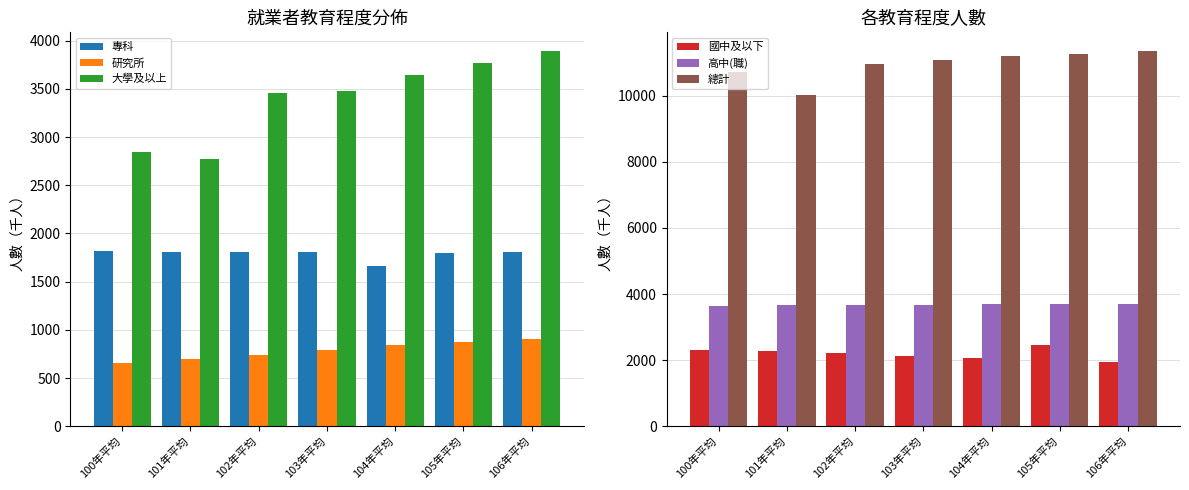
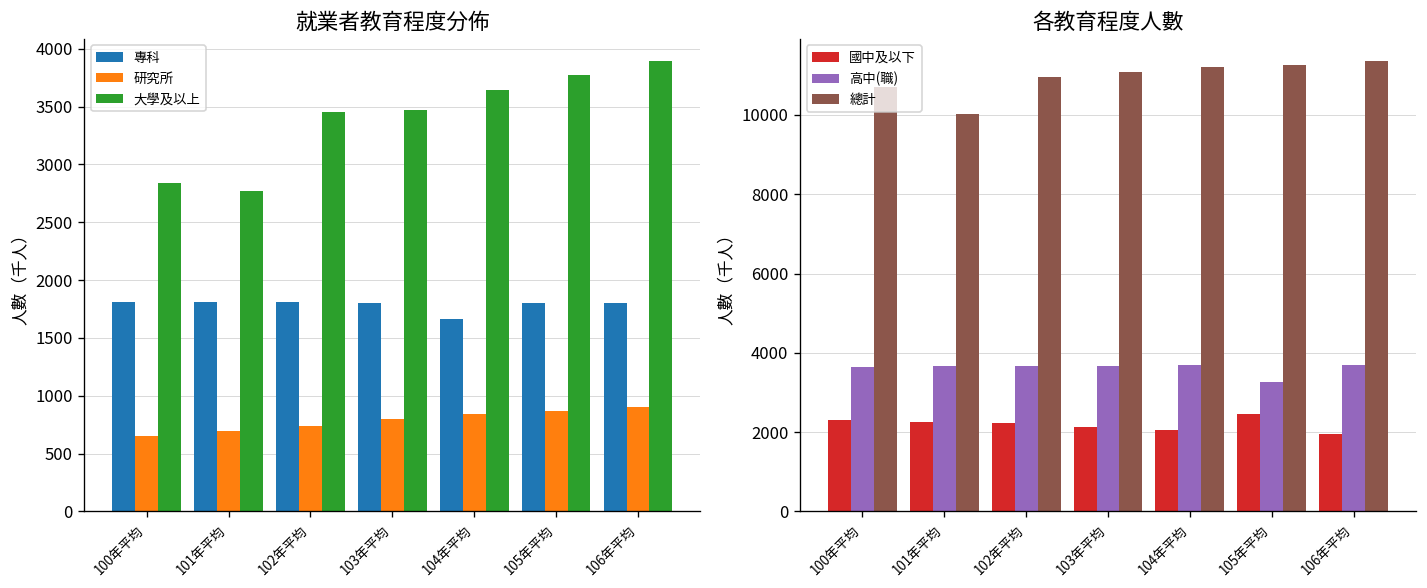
各教育程度人數, 高中(職), 105年平均: 3700 -> 3300
